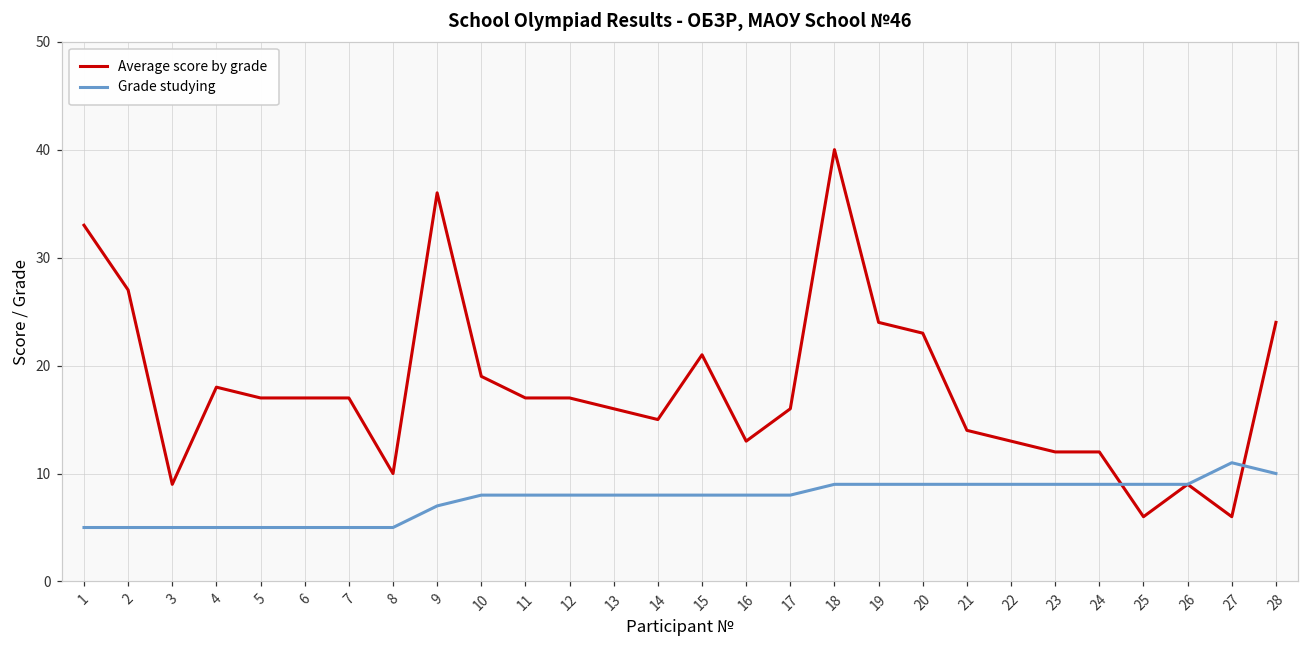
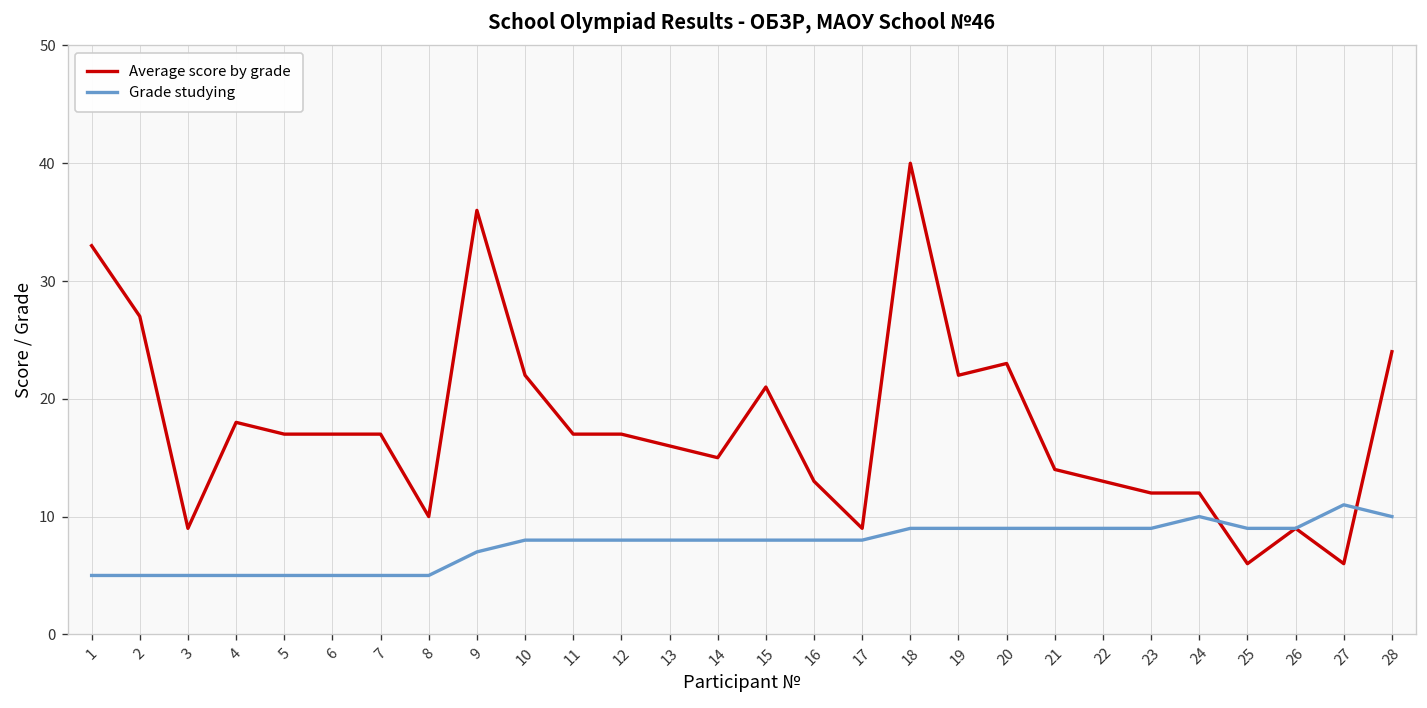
Average score by grade, 10: 19 -> 22
Average score by grade, 17: 16 -> 9
Average score by grade, 19: 24 -> 22
Grade studying, 24: 9 -> 10
